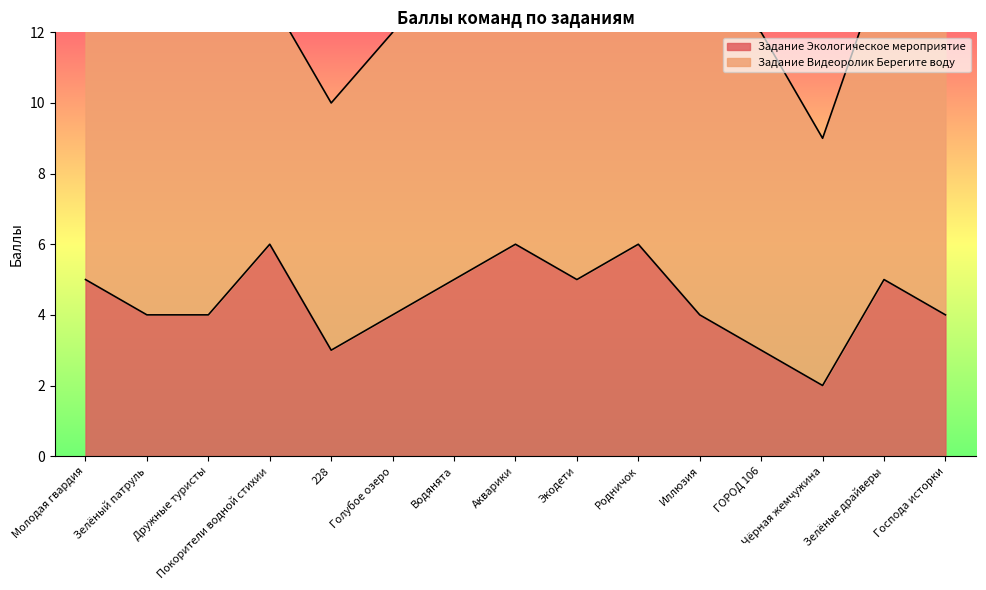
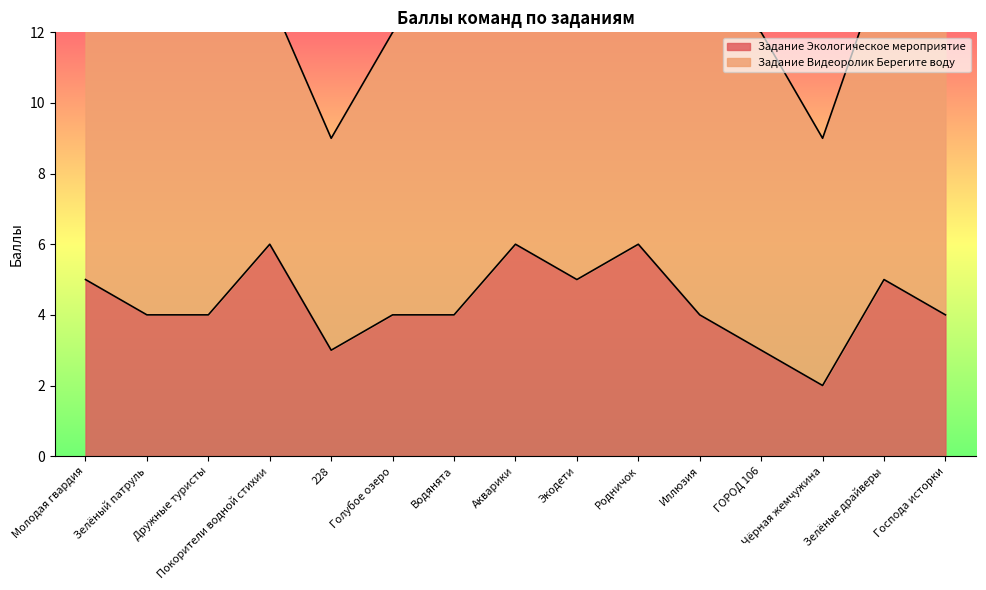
Задание Видеоролик Берегите воду, 228: 7 -> 6
Задание Экологическое мероприятие, Водянята: 5 -> 4
